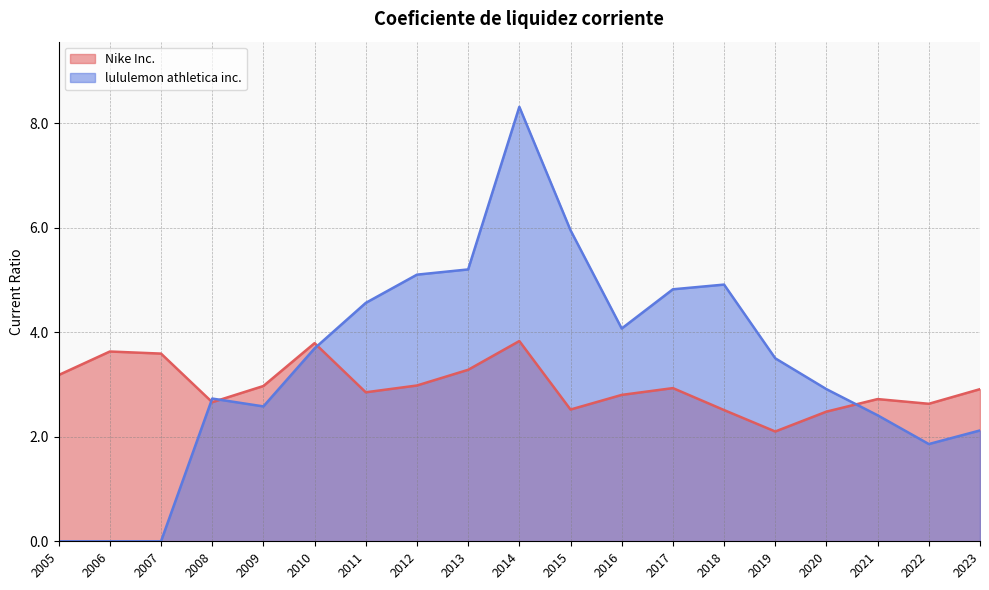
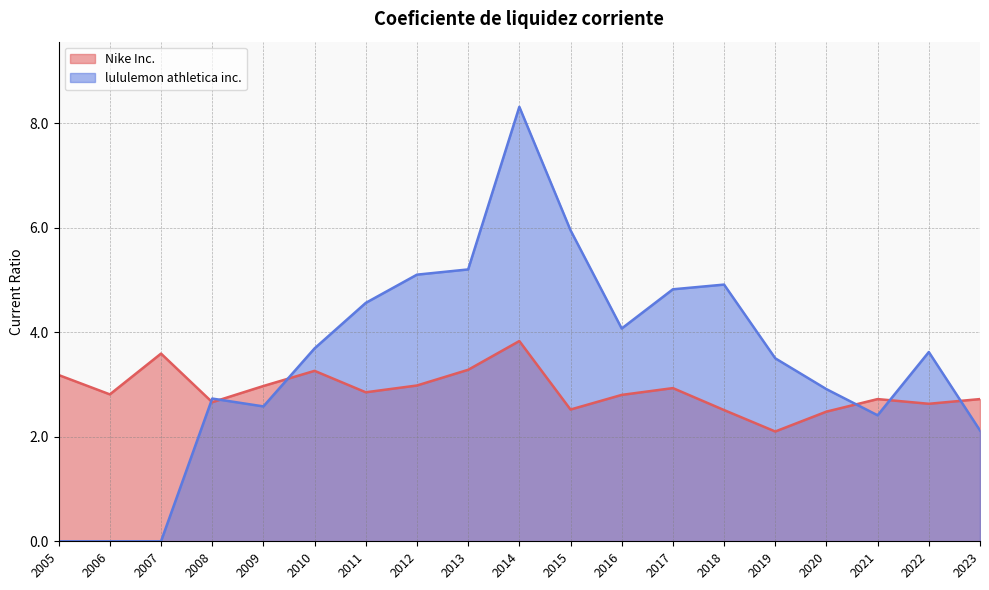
Nike Inc., 2006: 3.6 -> 2.8
Nike Inc., 2010: 3.8 -> 3.3
lululemon athletica inc., 2022: 1.9 -> 3.6
Nike Inc., 2023: 2.9 -> 2.7
